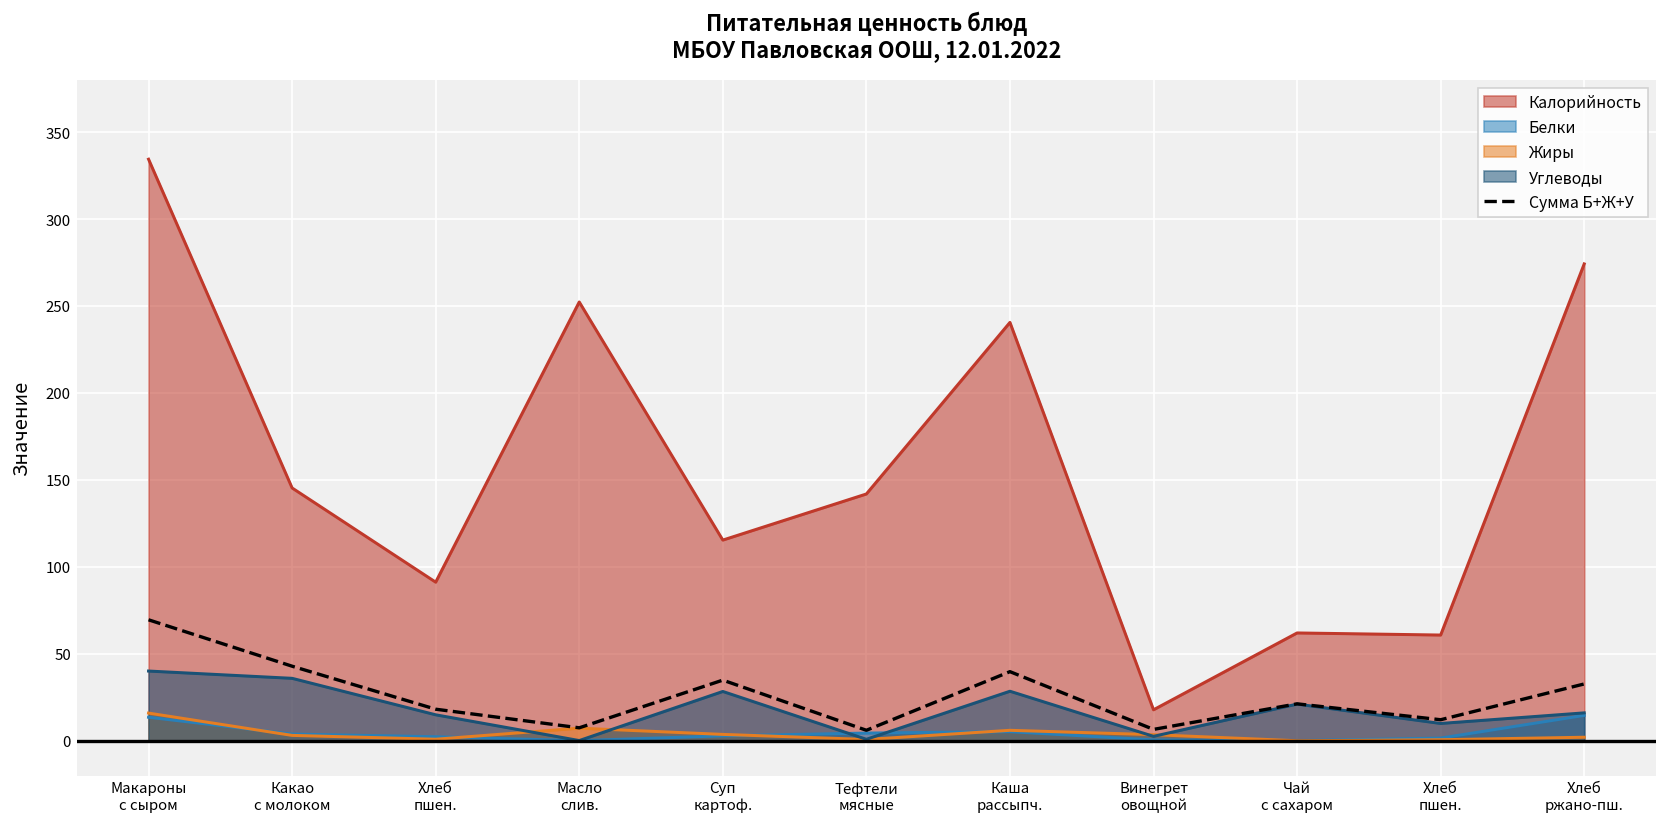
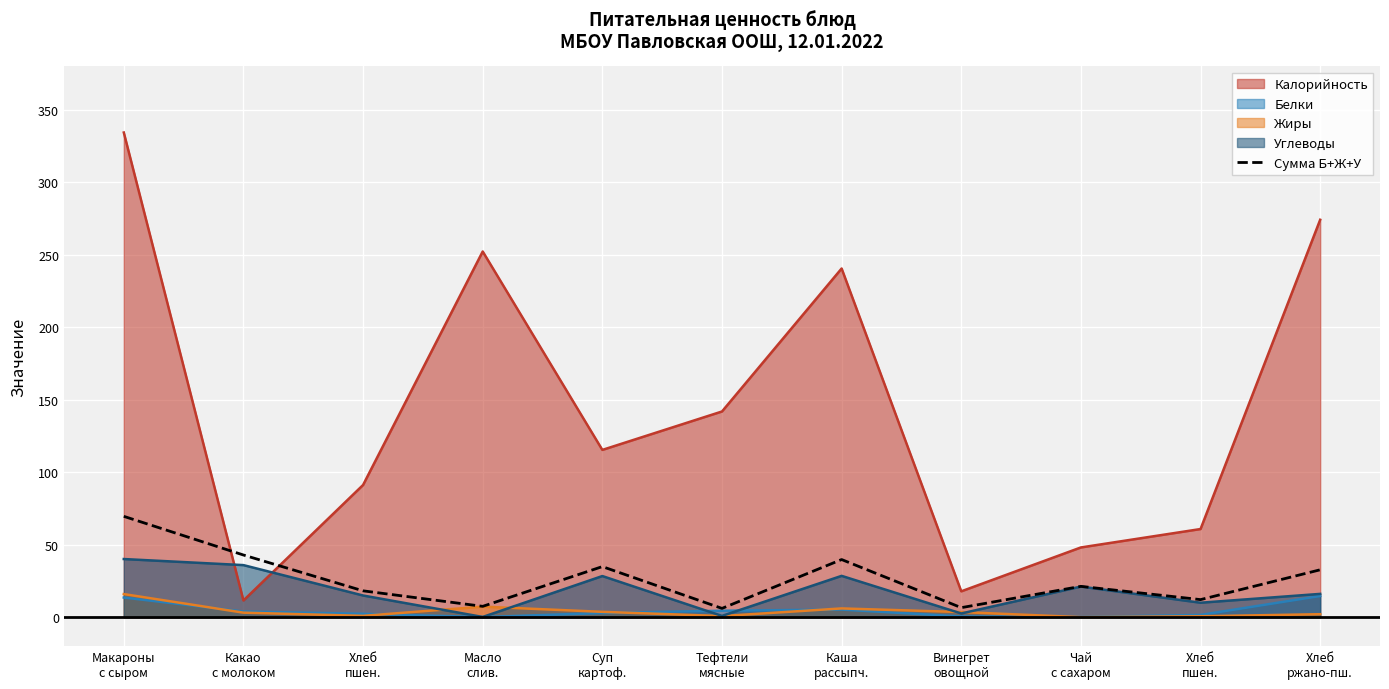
Калорийность, Какао с молоком: 145 -> 12
Калорийность, Чай с сахаром: 62 -> 48
